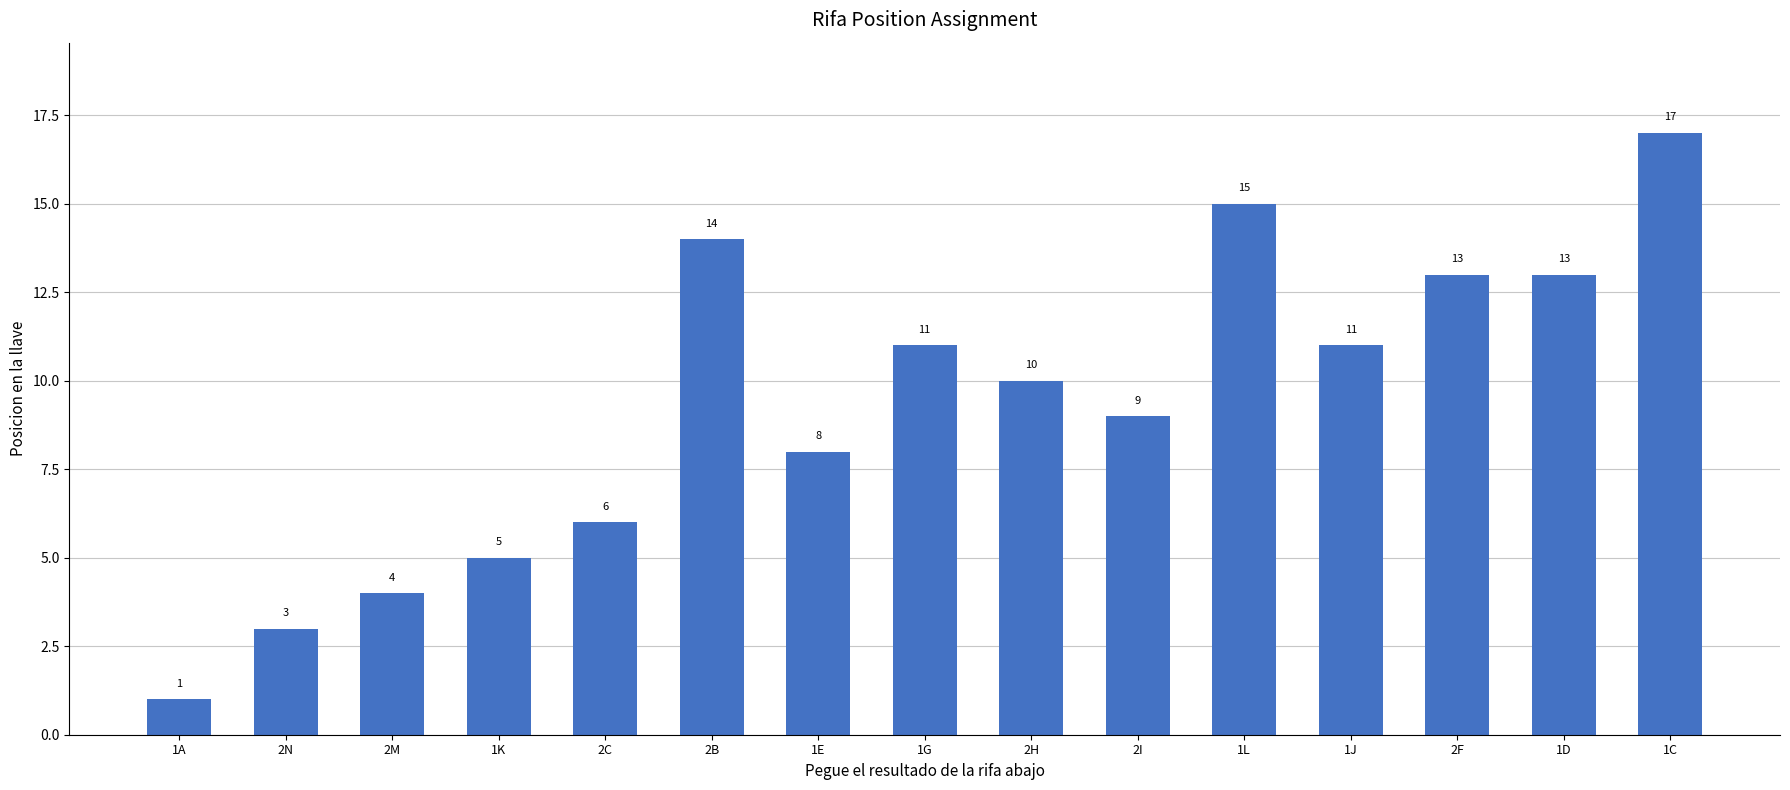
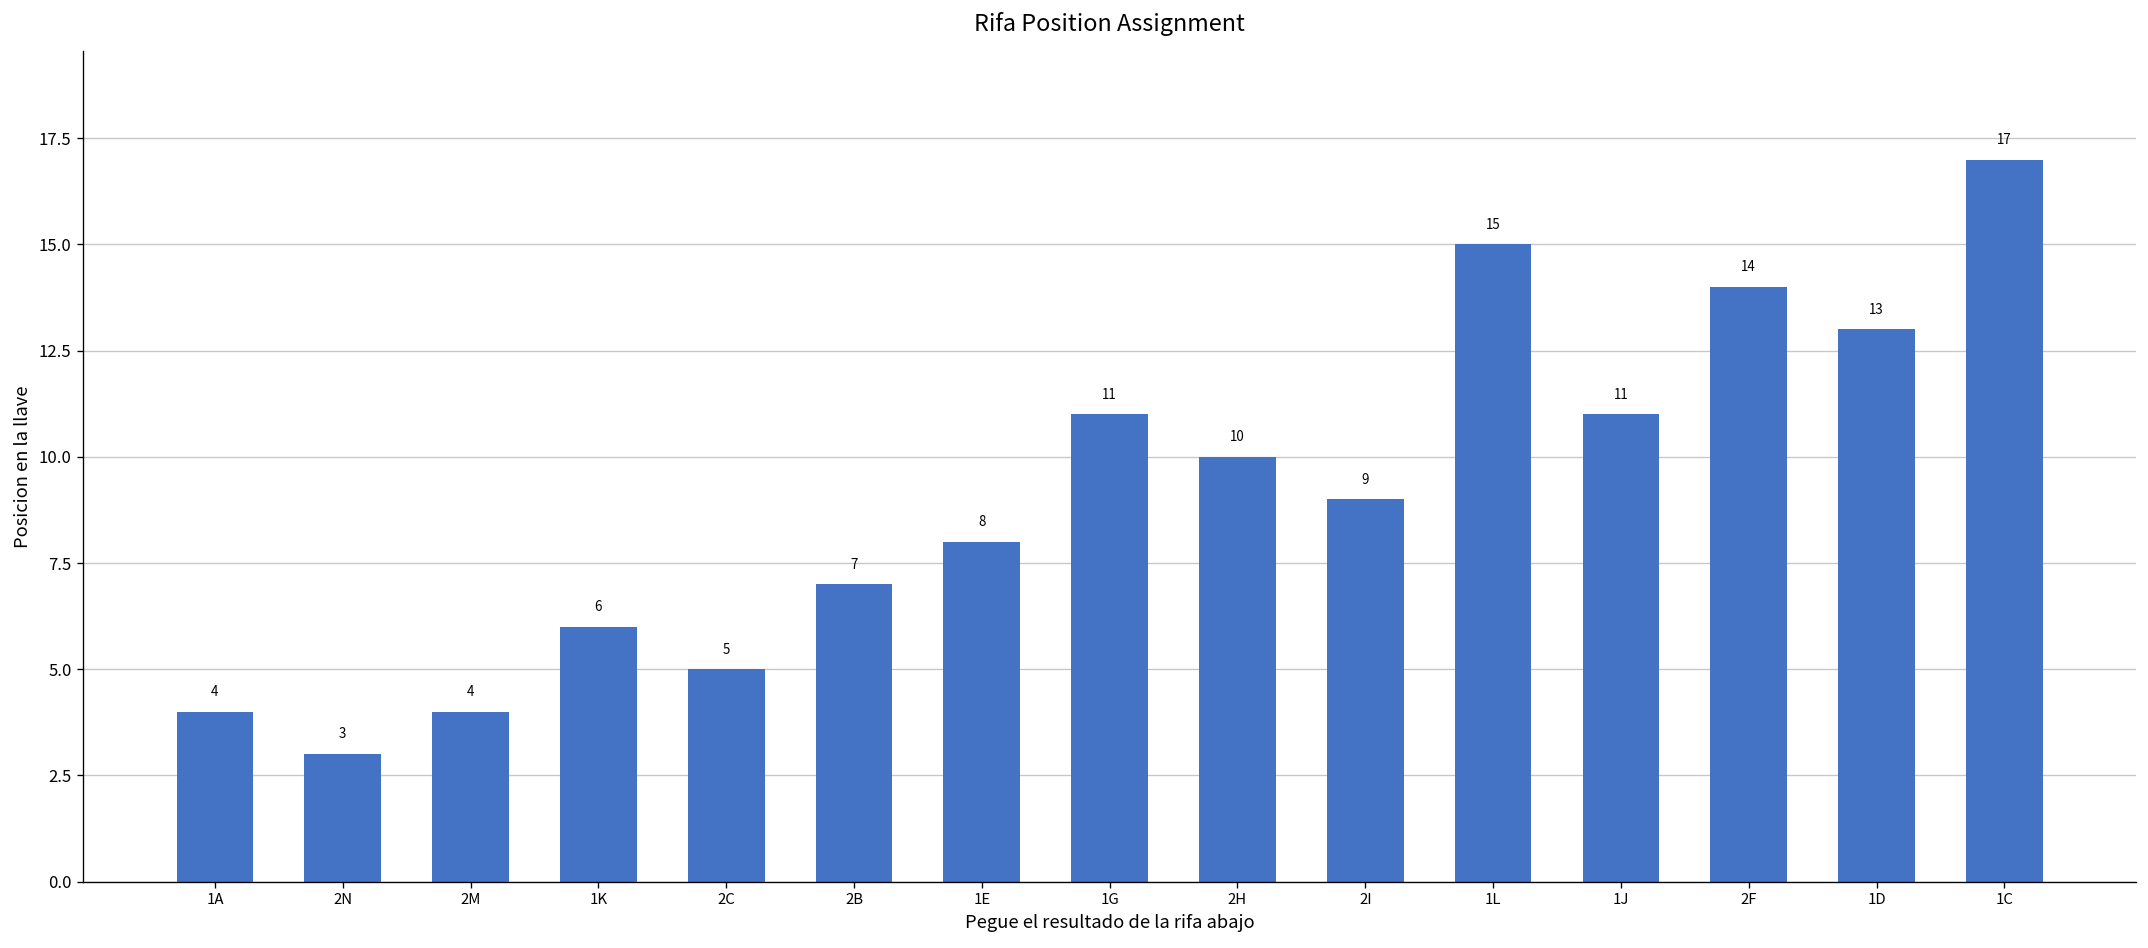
1A: 1 -> 4
1K: 5 -> 6
2C: 6 -> 5
2B: 14 -> 7
2F: 13 -> 14
